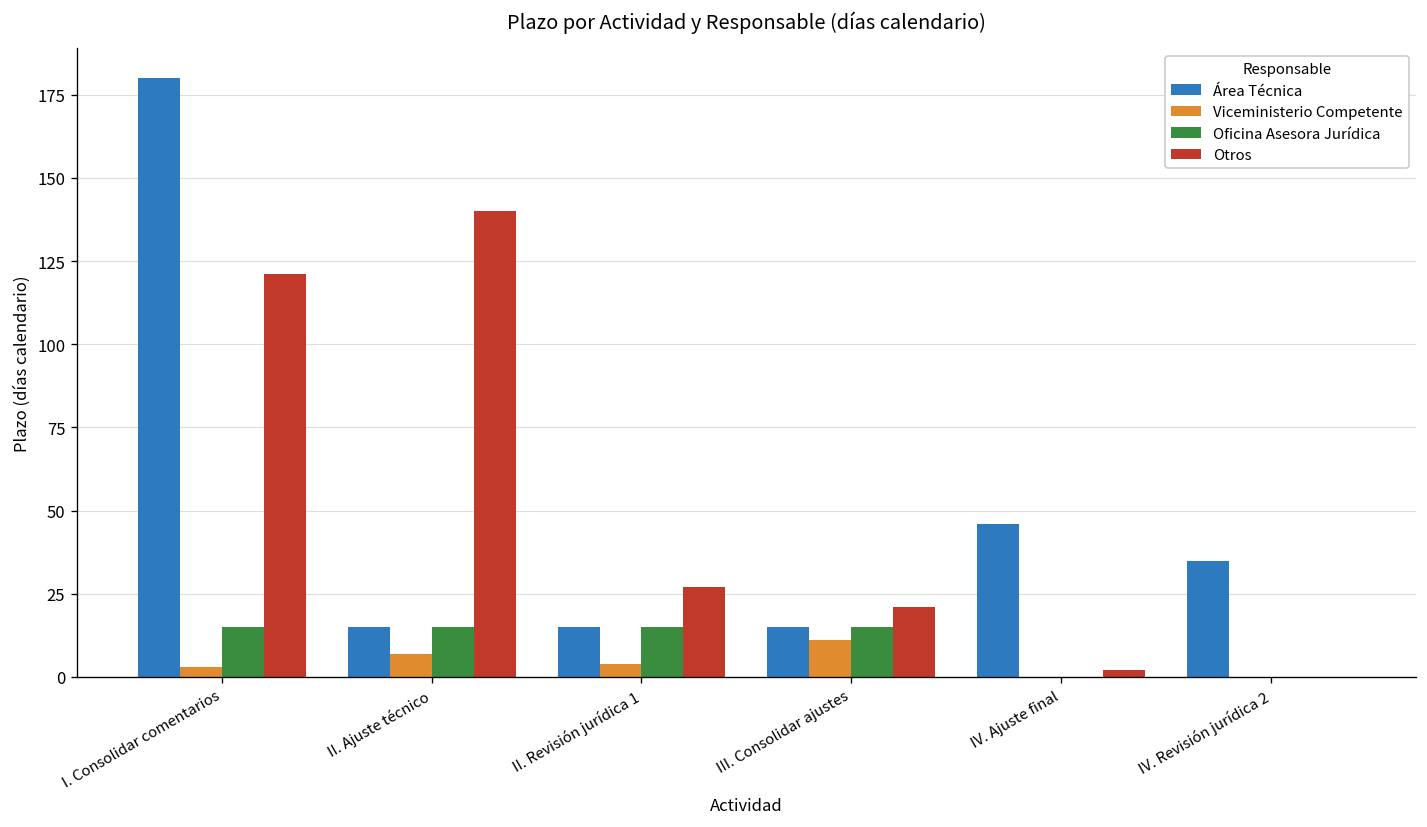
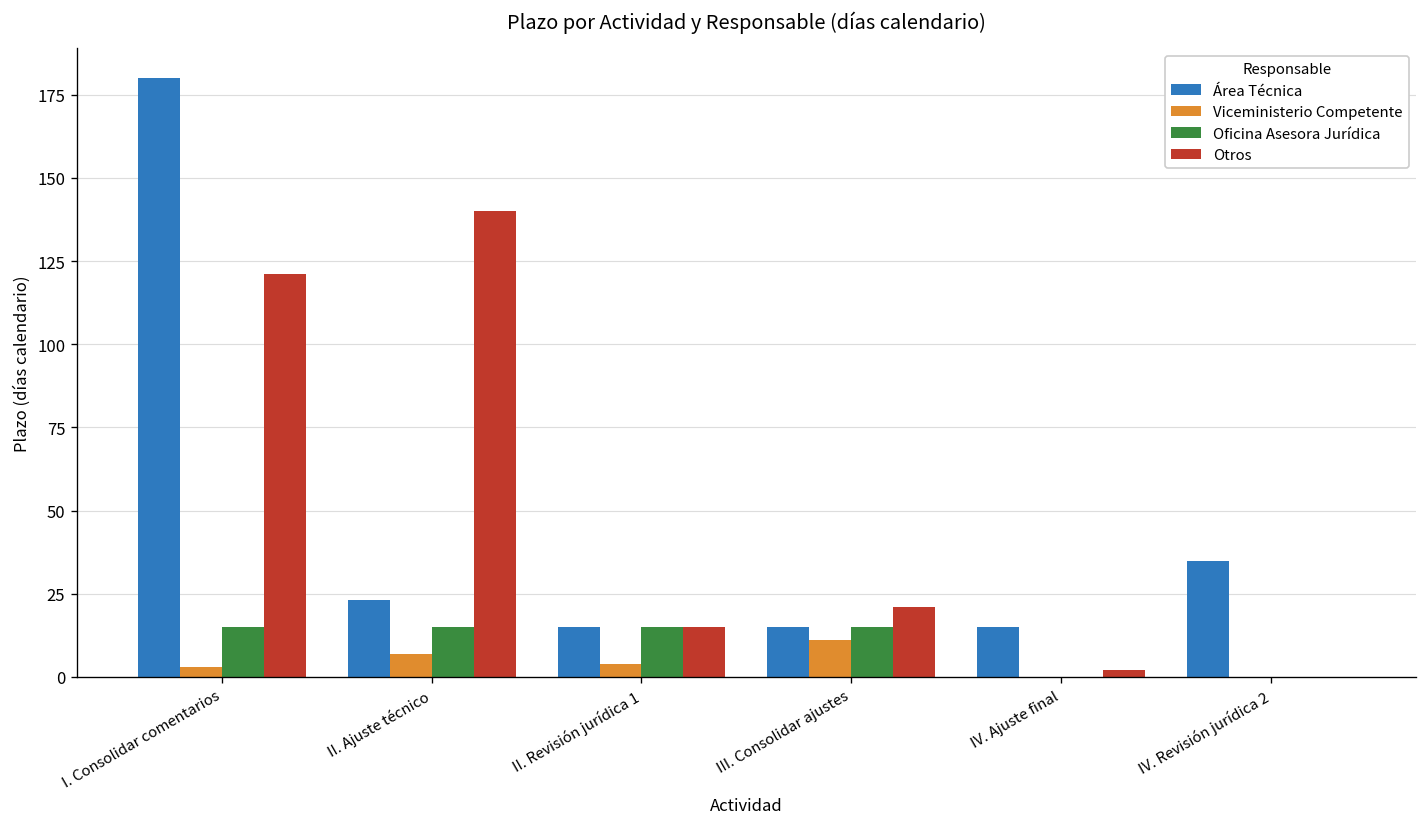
Área Técnica, II. Ajuste técnico: 15 -> 23
Otros, II. Revisión jurídica 1: 27 -> 15
Área Técnica, IV. Ajuste final: 46 -> 15
